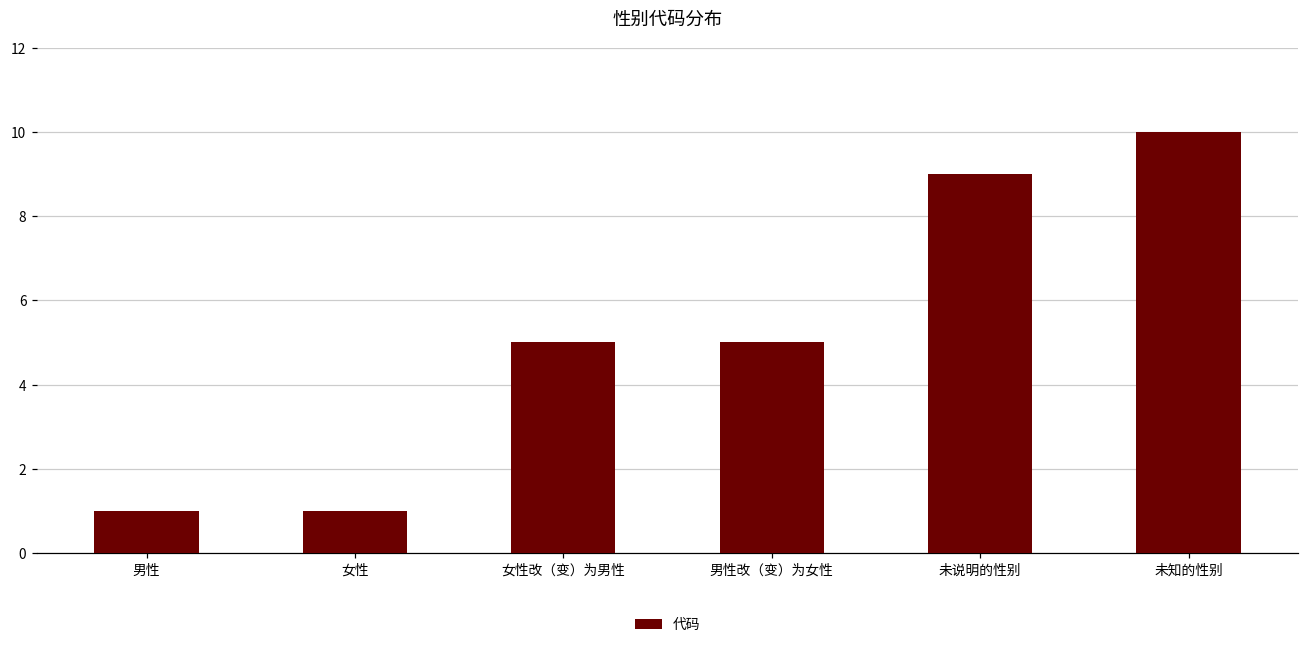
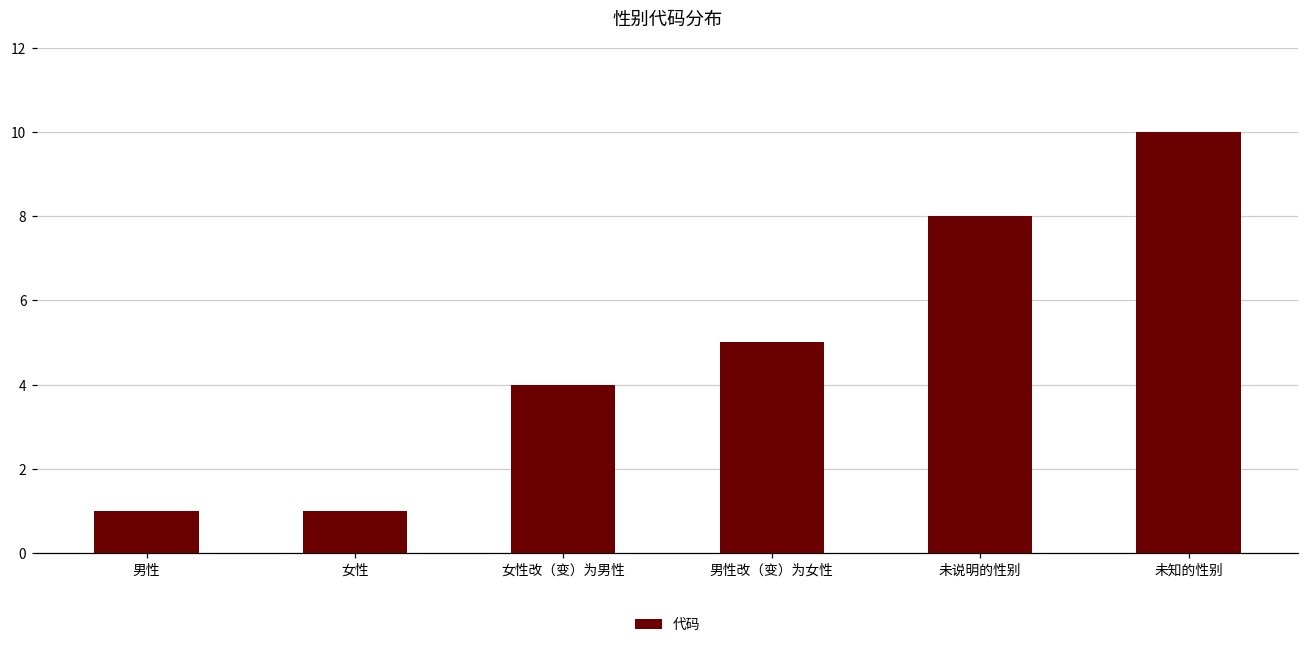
女性改（变）为男性: 5 -> 4
未说明的性别: 9 -> 8
